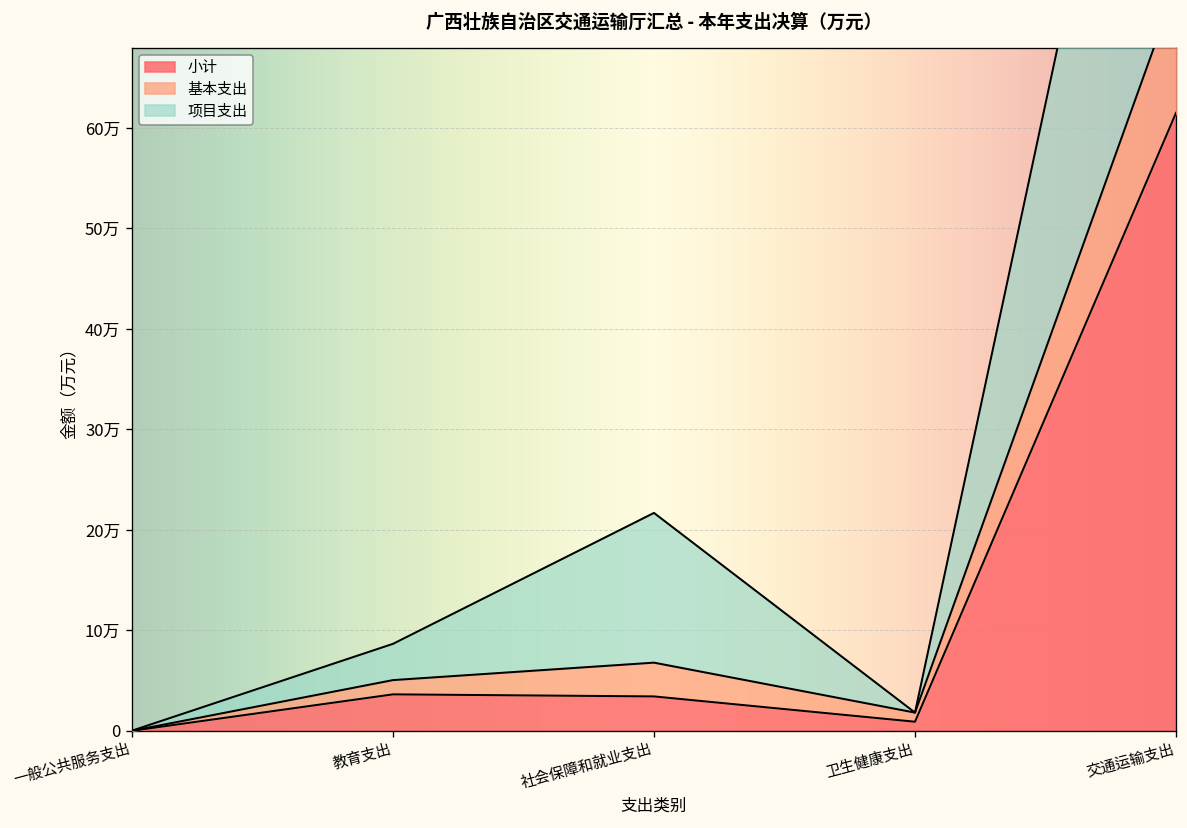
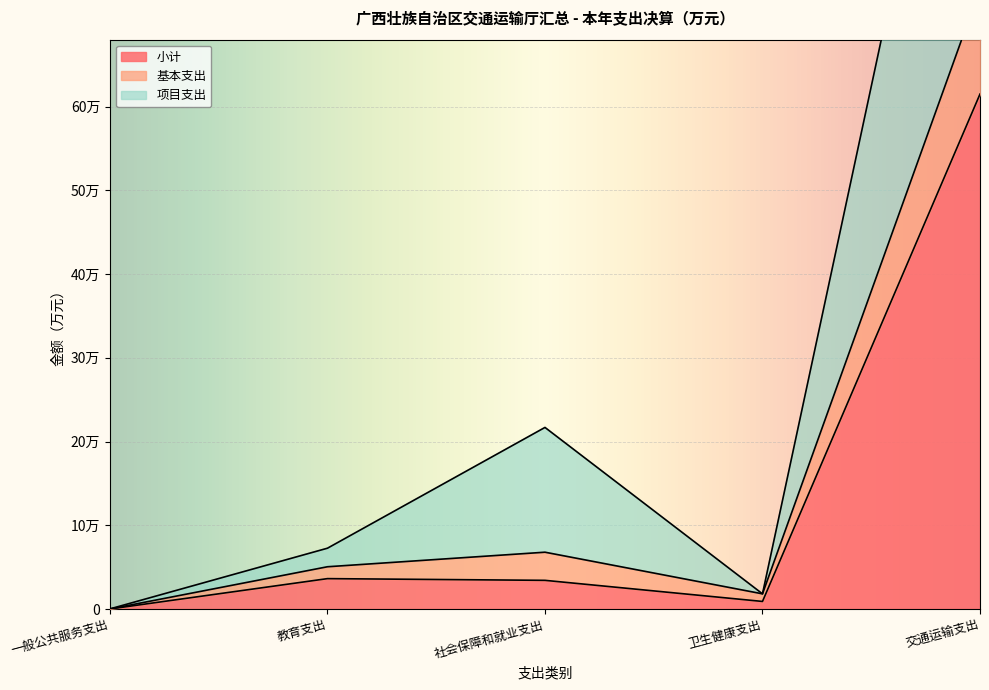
项目支出, 教育支出: 4万 -> 2万
